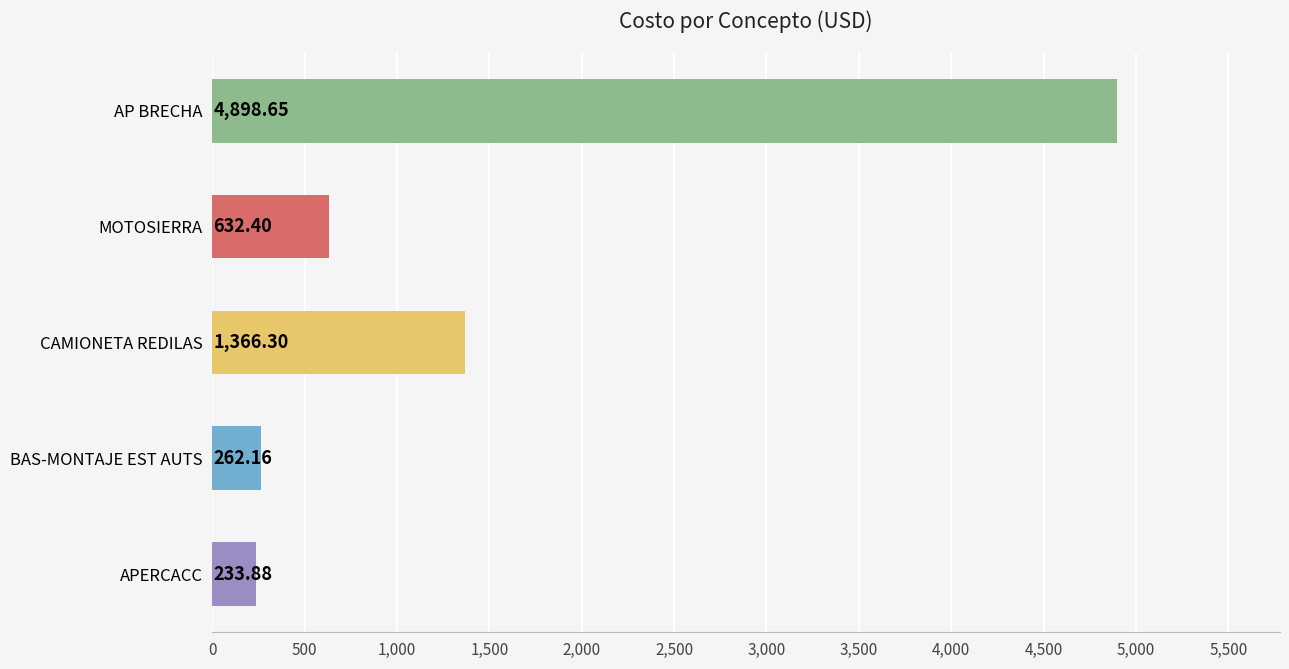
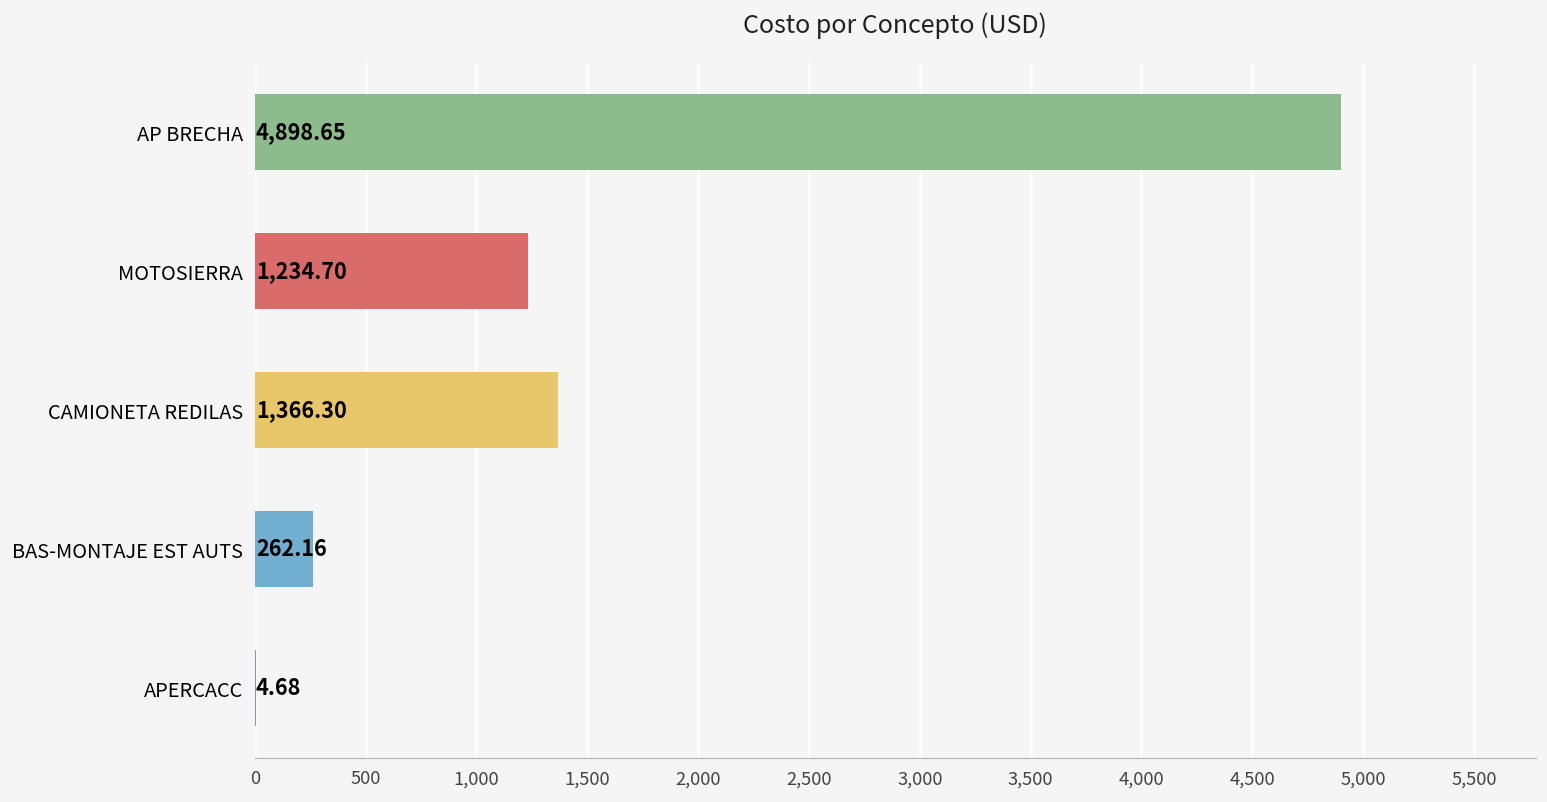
MOTOSIERRA: 632.40 -> 1,234.70
APERCACC: 233.88 -> 4.68
